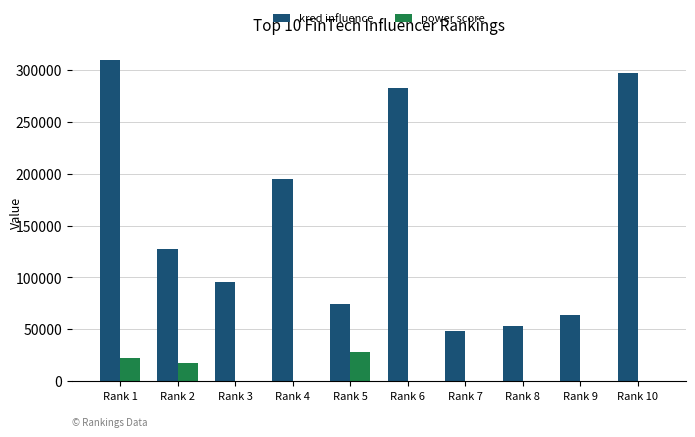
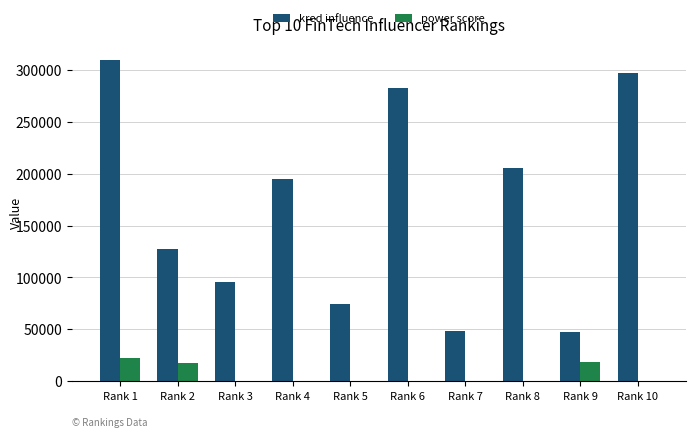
power score, Rank 5: 28000 -> 0
kred influence, Rank 8: 53000 -> 205000
kred influence, Rank 9: 64000 -> 48000
power score, Rank 9: 0 -> 18000
